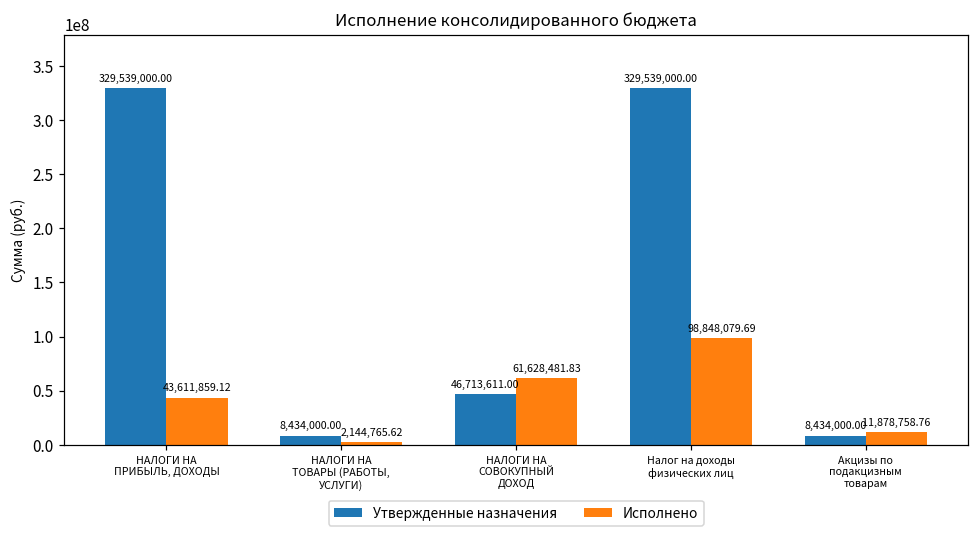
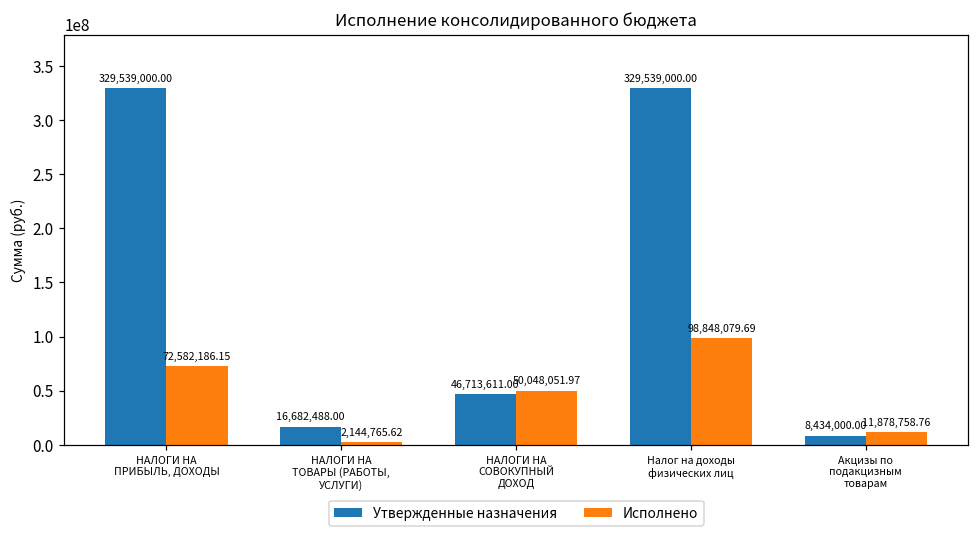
Исполнено, НАЛОГИ НА ПРИБЫЛЬ, ДОХОДЫ: 43,611,859.12 -> 72,582,186.15
Утвержденные назначения, НАЛОГИ НА ТОВАРЫ (РАБОТЫ, УСЛУГИ): 8,434,000.00 -> 16,682,488.00
Исполнено, НАЛОГИ НА СОВОКУПНЫЙ ДОХОД: 61,628,481.83 -> 50,048,051.97
